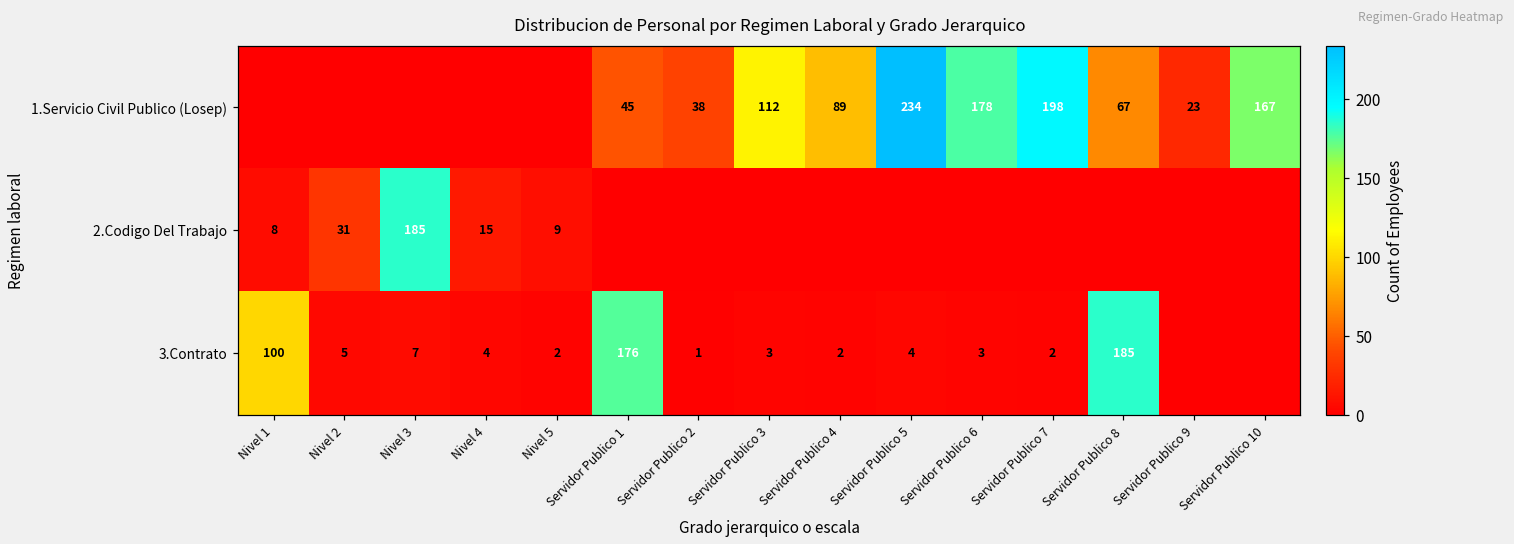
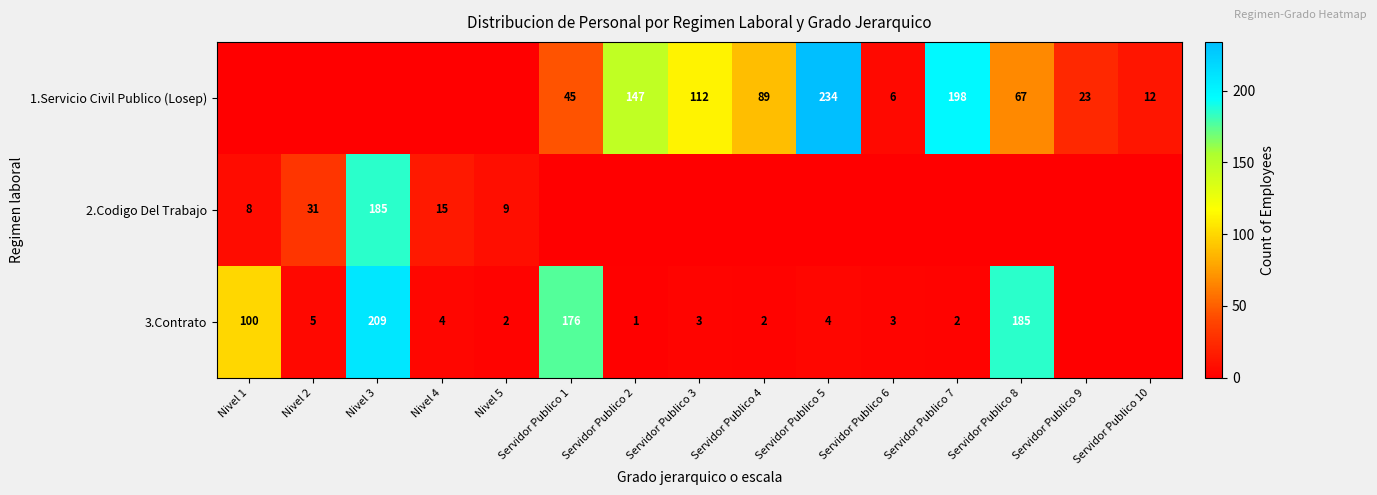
1.Servicio Civil Publico (Losep), Servidor Publico 2: 38 -> 147
1.Servicio Civil Publico (Losep), Servidor Publico 6: 178 -> 6
1.Servicio Civil Publico (Losep), Servidor Publico 10: 167 -> 12
3.Contrato, Nivel 3: 7 -> 209
